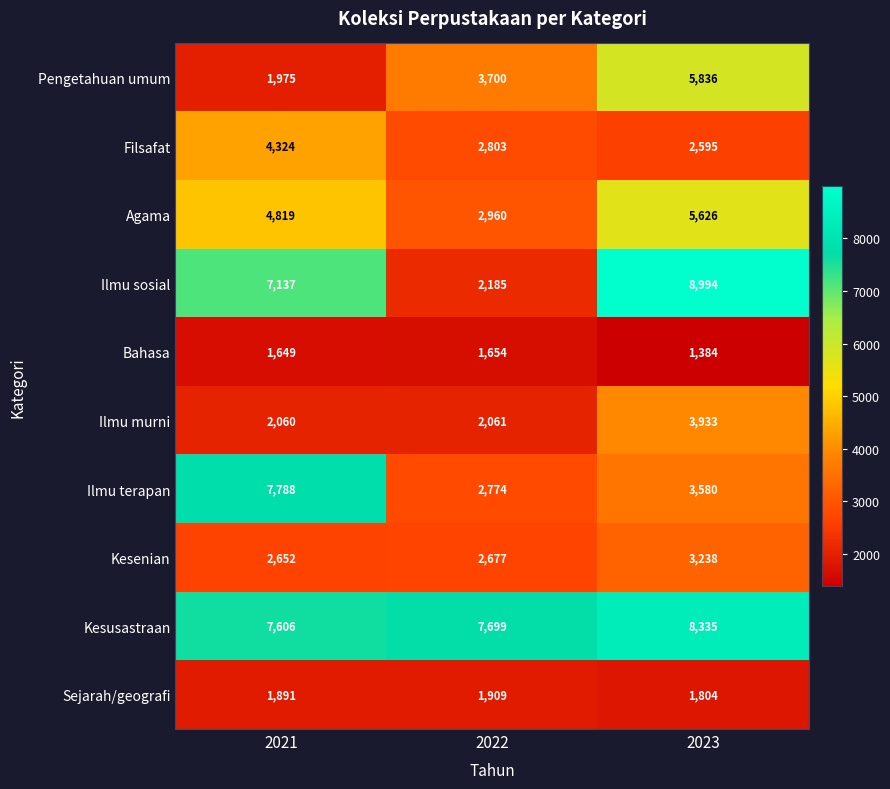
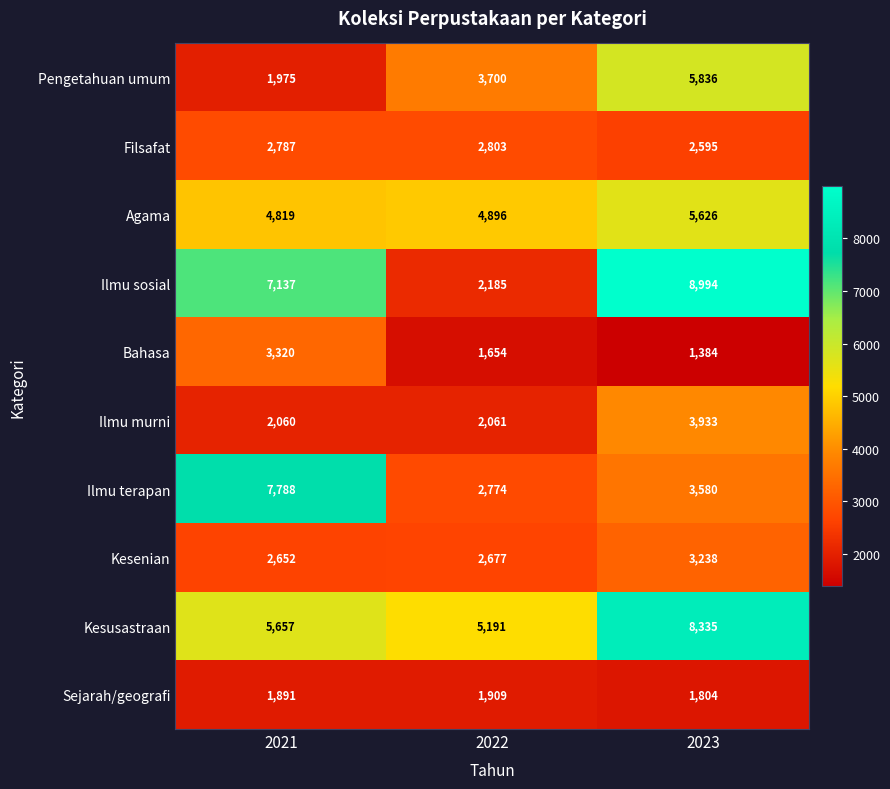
Filsafat, 2021: 4,324 -> 2,787
Agama, 2022: 2,960 -> 4,896
Bahasa, 2021: 1,649 -> 3,320
Kesusastraan, 2021: 7,606 -> 5,657
Kesusastraan, 2022: 7,699 -> 5,191
